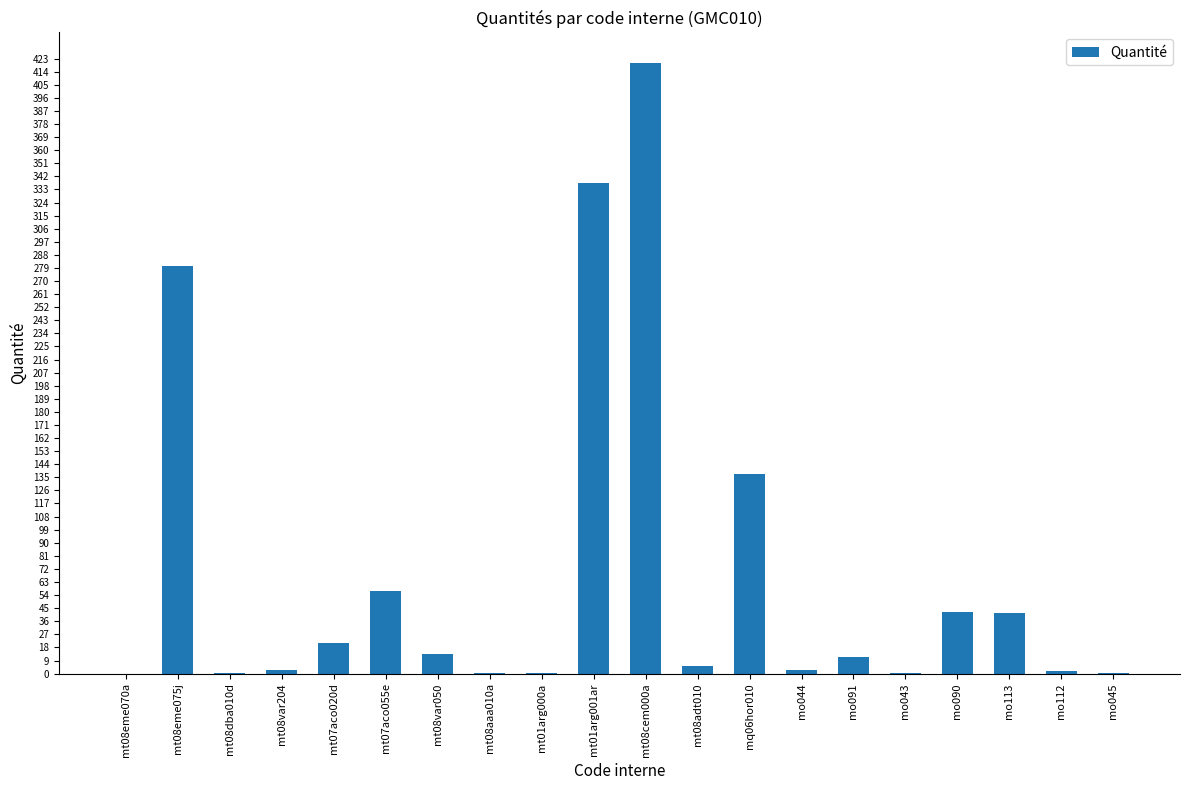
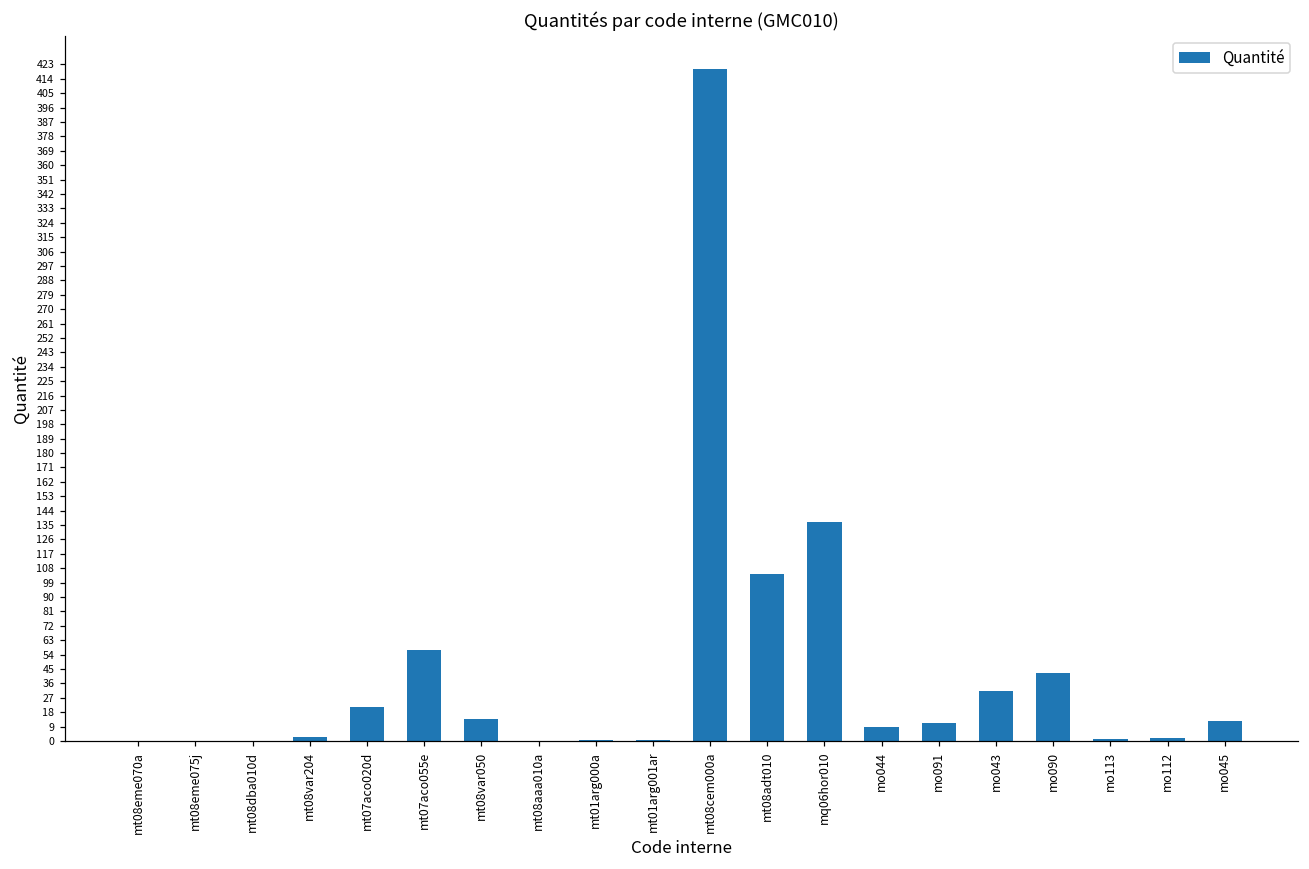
mt08eme075j: 281 -> 0
mt01arg001ar: 337 -> 1
mt08adt010: 5 -> 104
mo044: 2 -> 9
mo043: 1 -> 31
mo113: 42 -> 1
mo045: 0 -> 13
